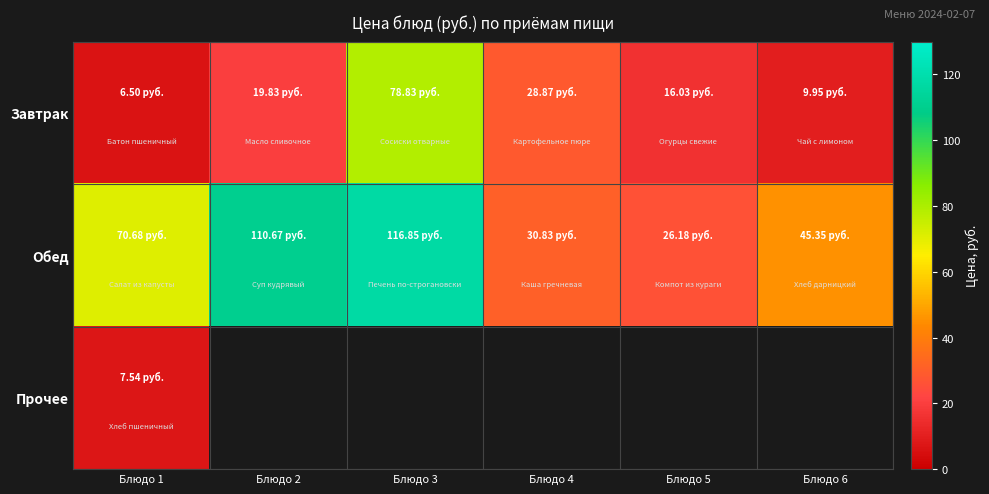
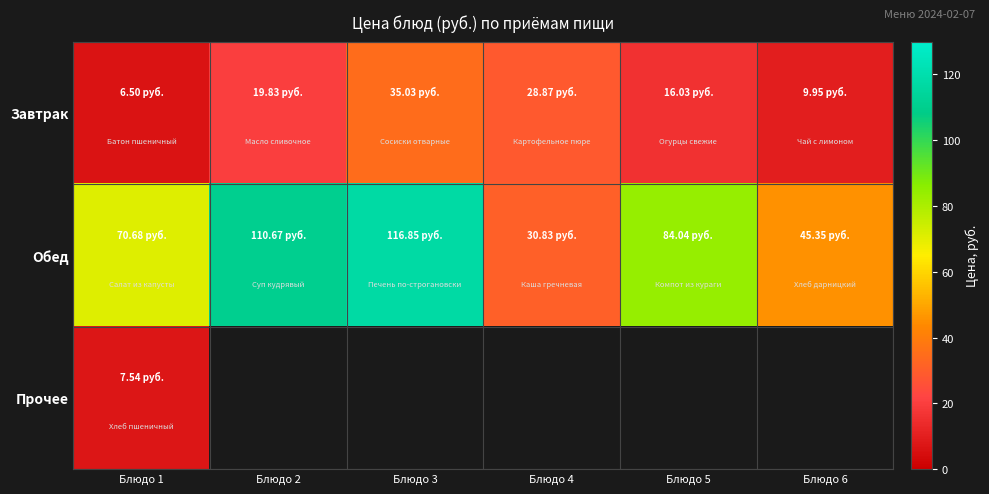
Завтрак, Блюдо 3: 78.83 -> 35.03
Обед, Блюдо 5: 26.18 -> 84.04
